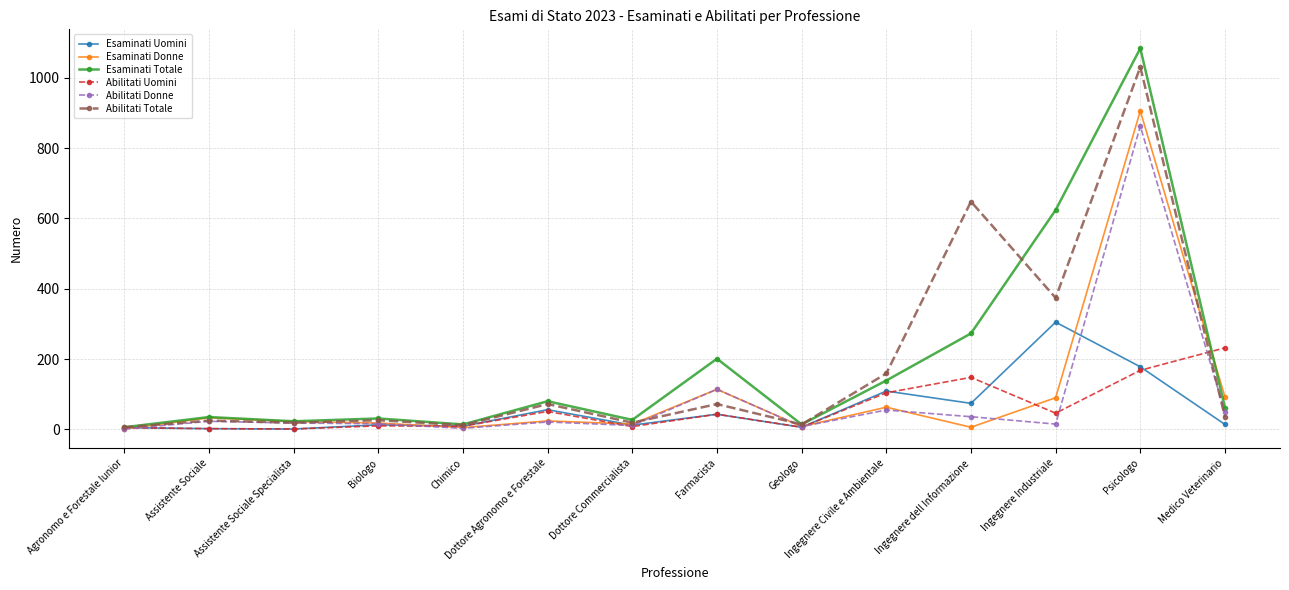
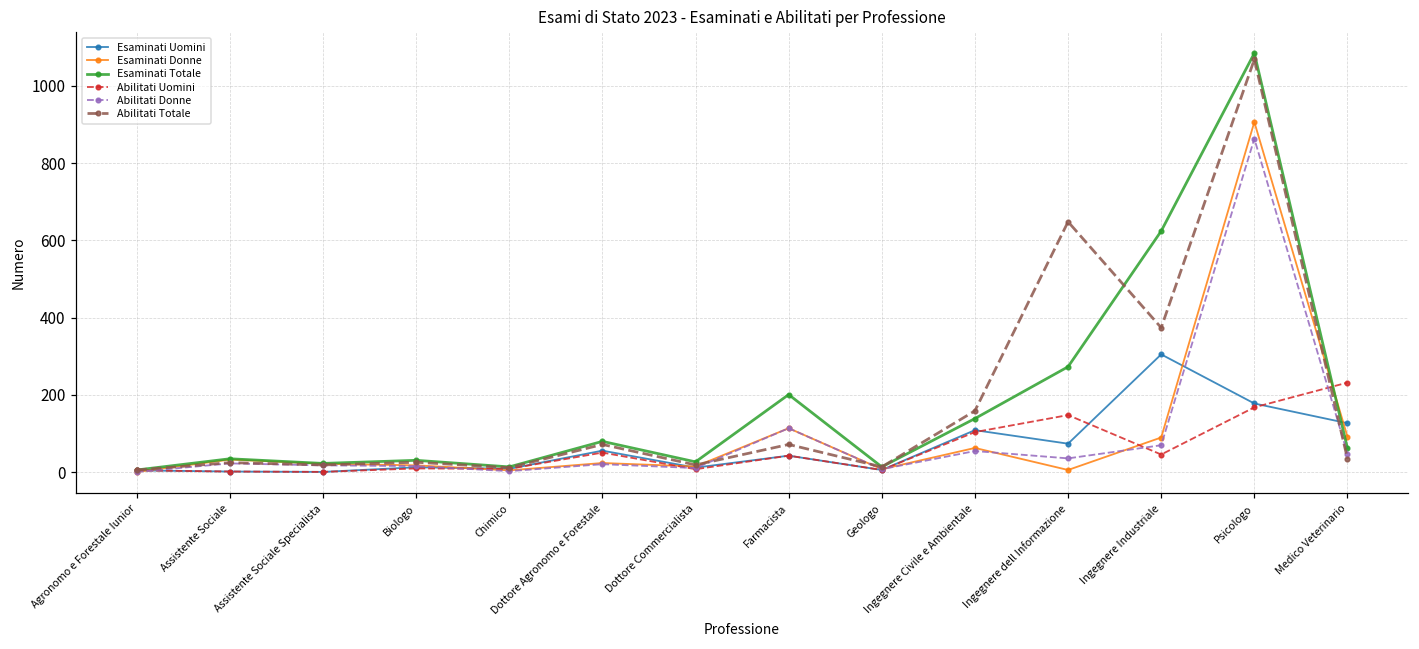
Abilitati Donne, Ingegnere Industriale: 20 -> 70
Abilitati Totale, Psicologo: 1030 -> 1070
Esaminati Uomini, Medico Veterinario: 10 -> 130
